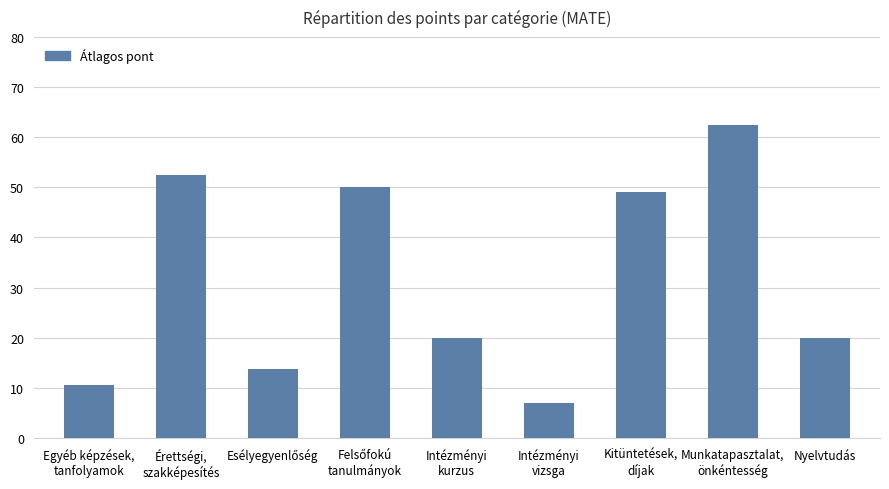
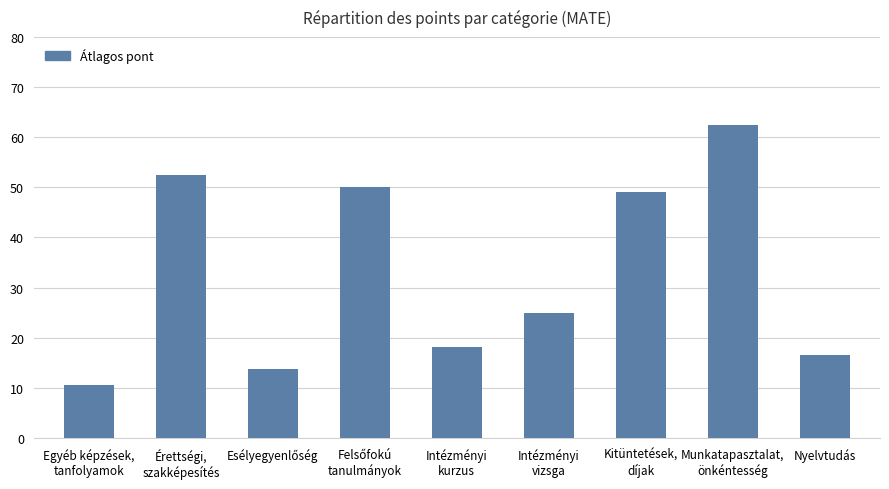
Intézményi kurzus: 20 -> 18
Intézményi vizsga: 7 -> 25
Nyelvtudás: 20 -> 17
